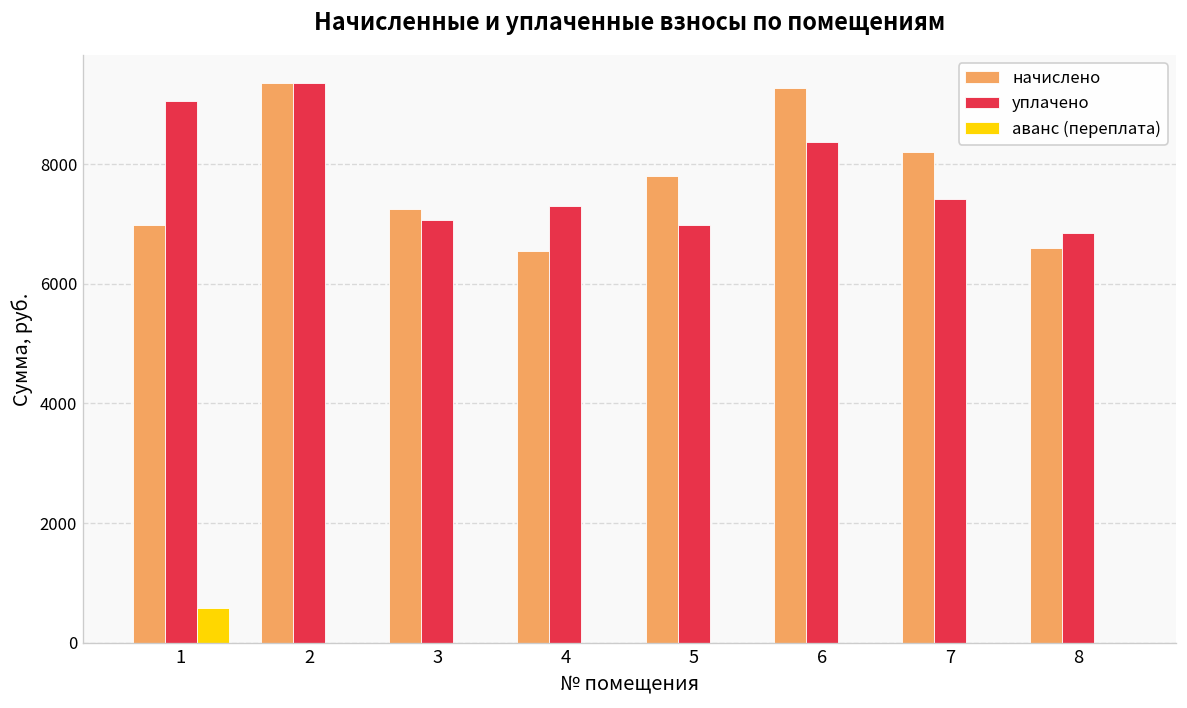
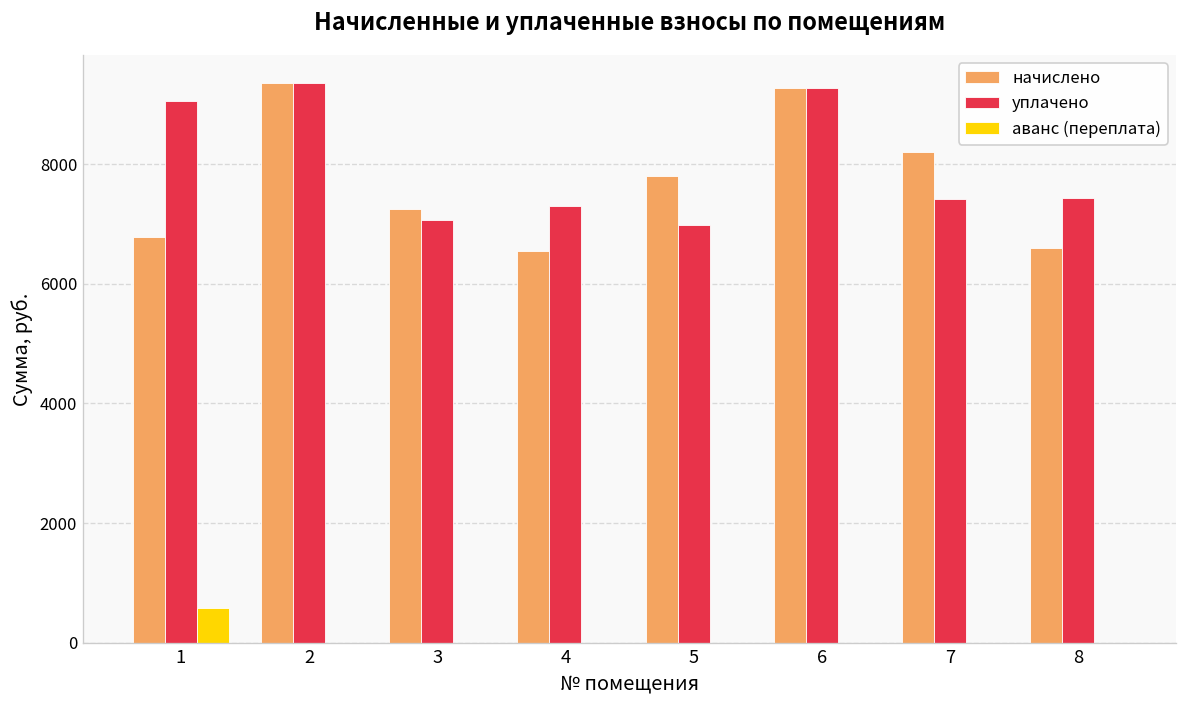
начислено, 1: 7000 -> 6800
уплачено, 6: 8400 -> 9300
уплачено, 8: 6900 -> 7400
